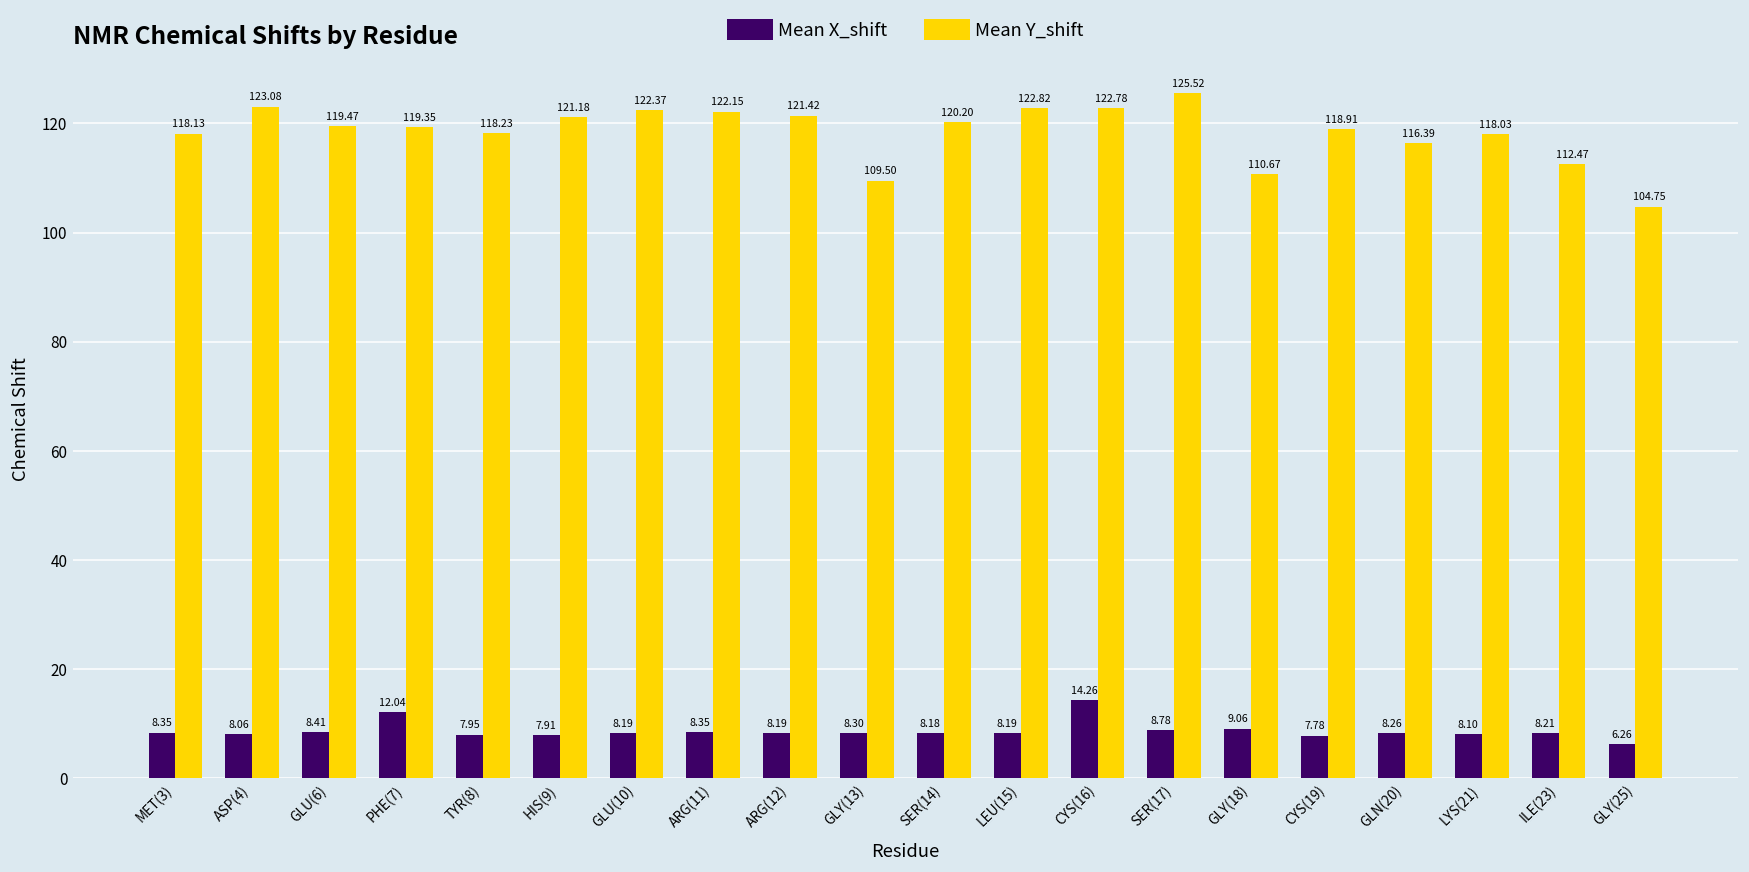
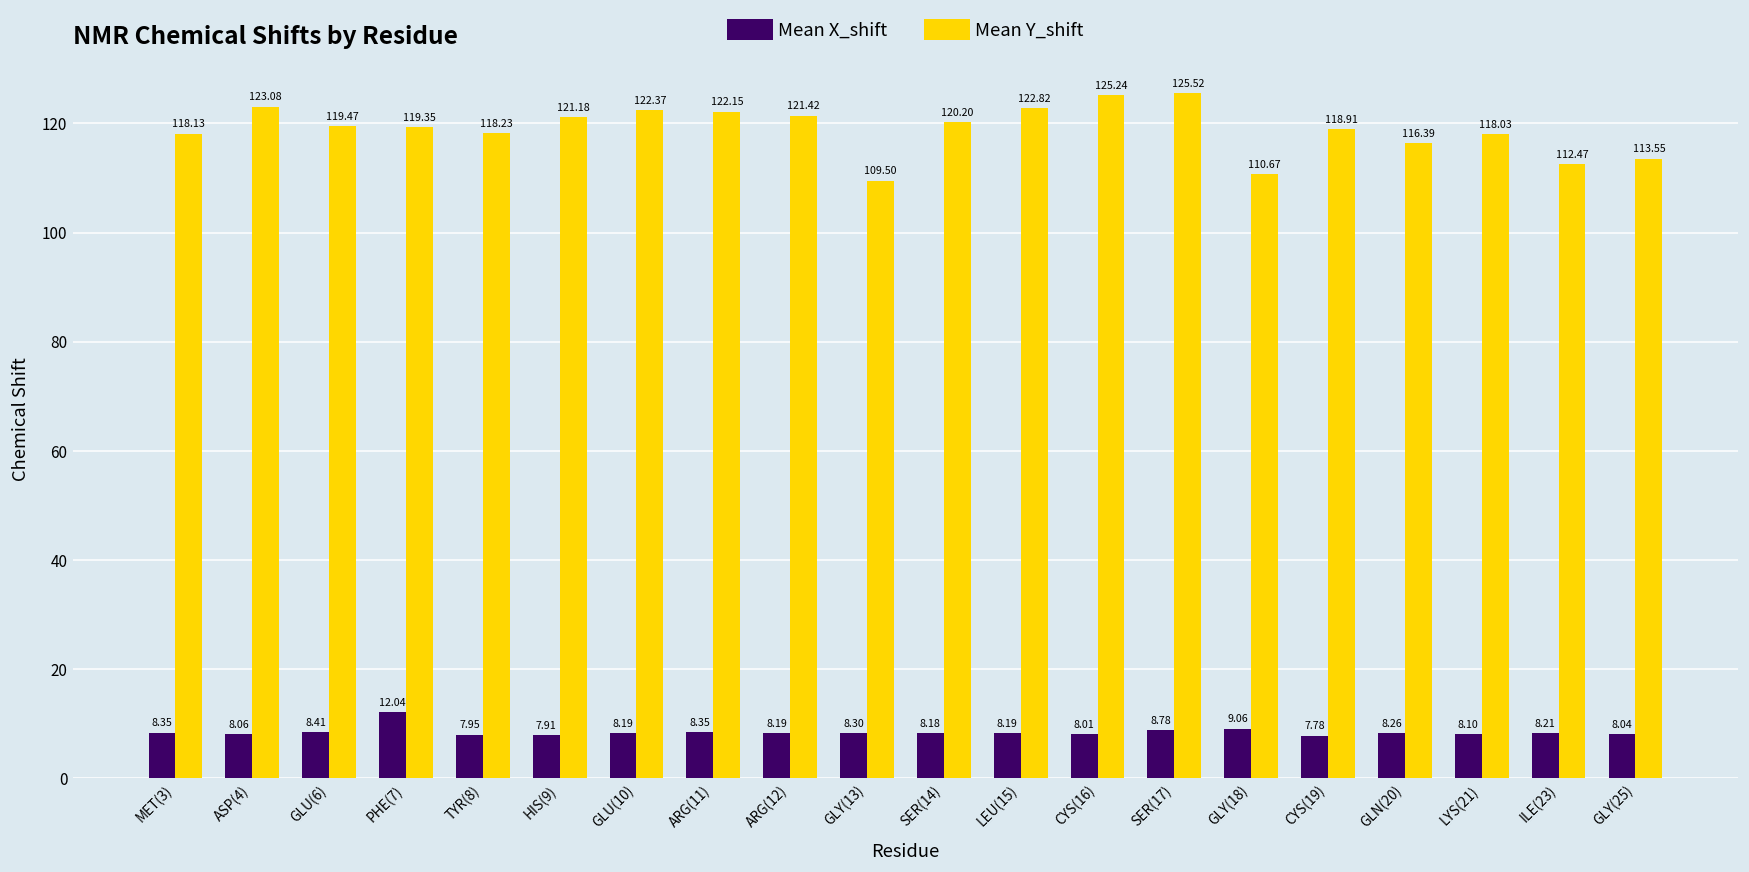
Mean X_shift, CYS(16): 14.26 -> 8.01
Mean Y_shift, CYS(16): 122.78 -> 125.24
Mean X_shift, GLY(25): 6.26 -> 8.04
Mean Y_shift, GLY(25): 104.75 -> 113.55
